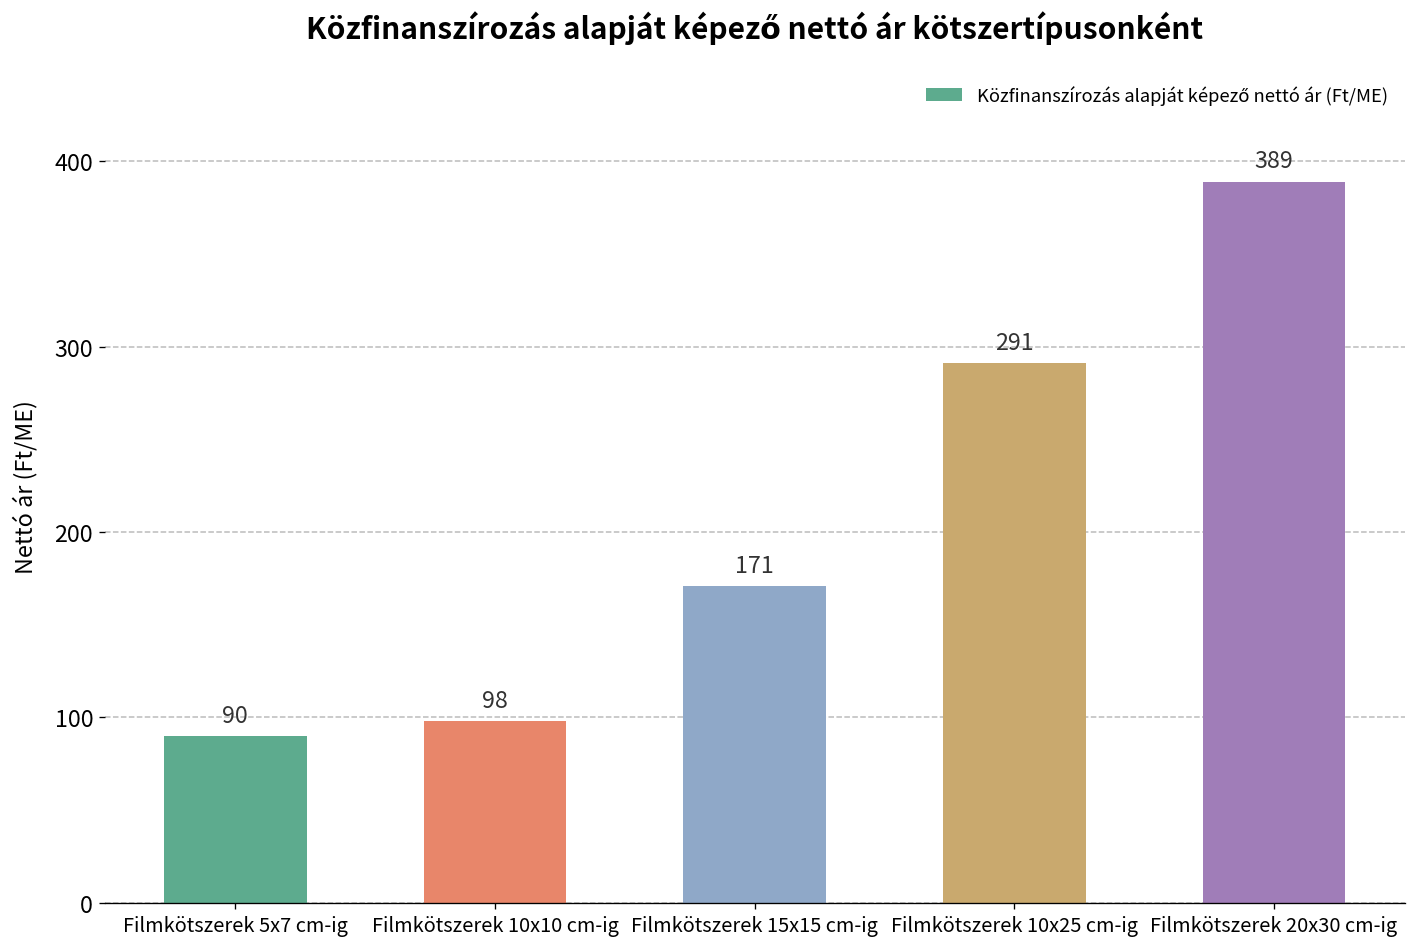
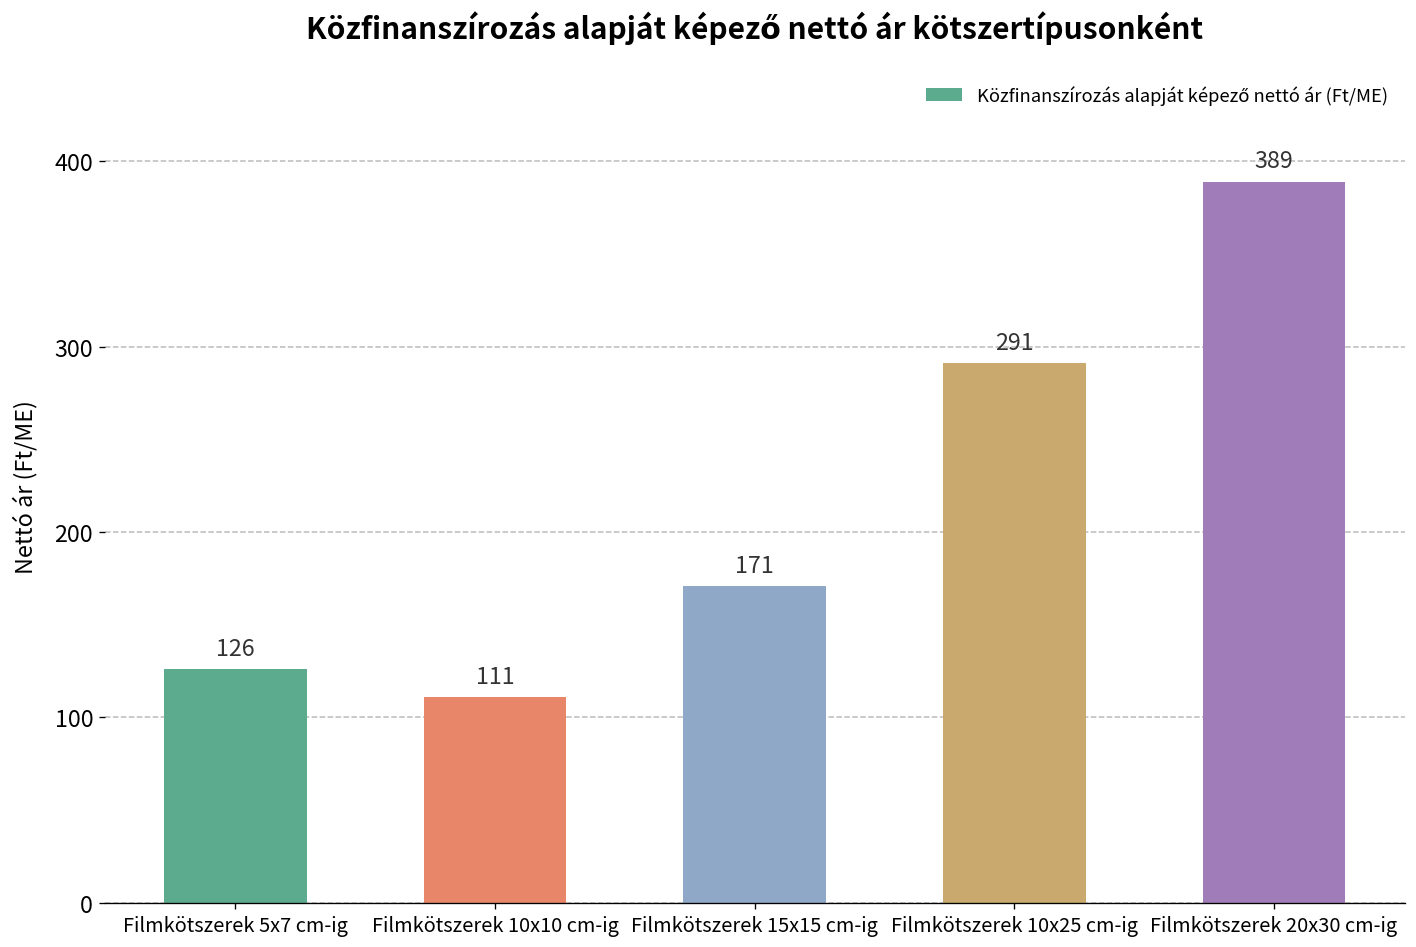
Filmkötszerek 5x7 cm-ig: 90 -> 126
Filmkötszerek 10x10 cm-ig: 98 -> 111
